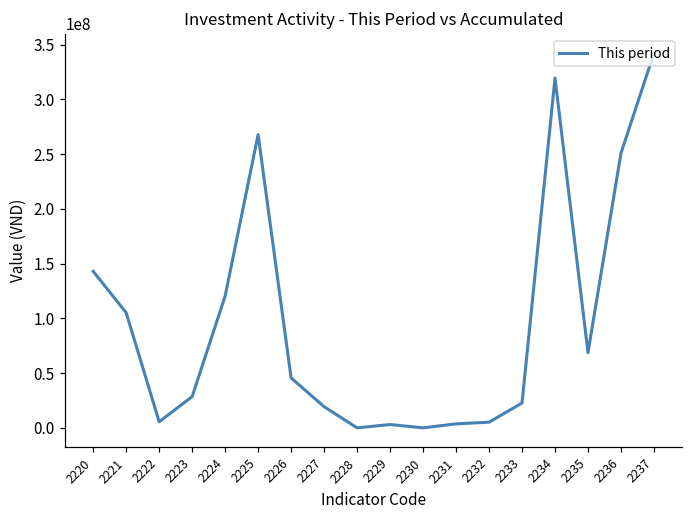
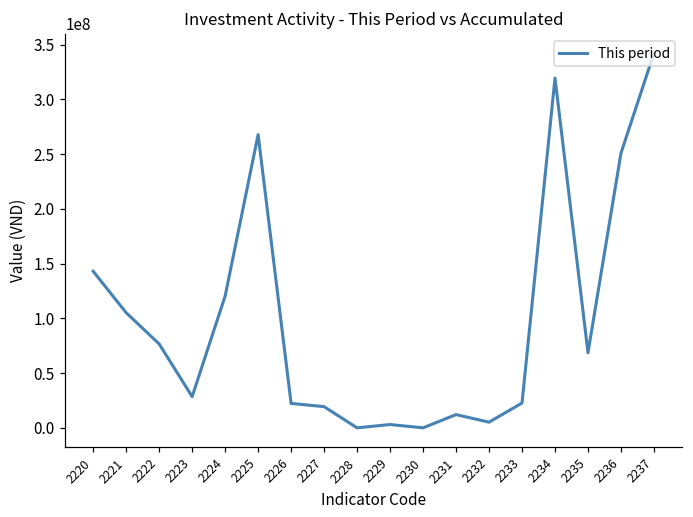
2222: 10000000 -> 80000000
2226: 50000000 -> 20000000
2231: 0 -> 10000000
